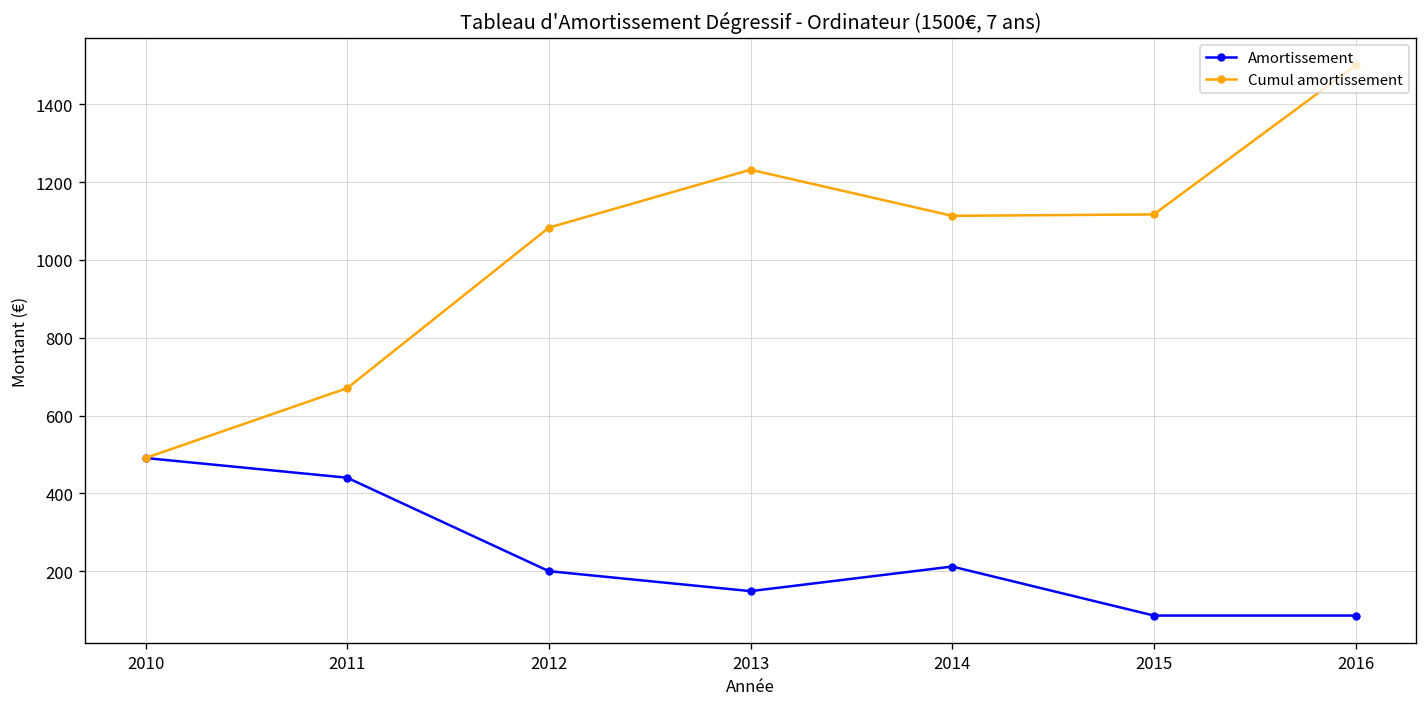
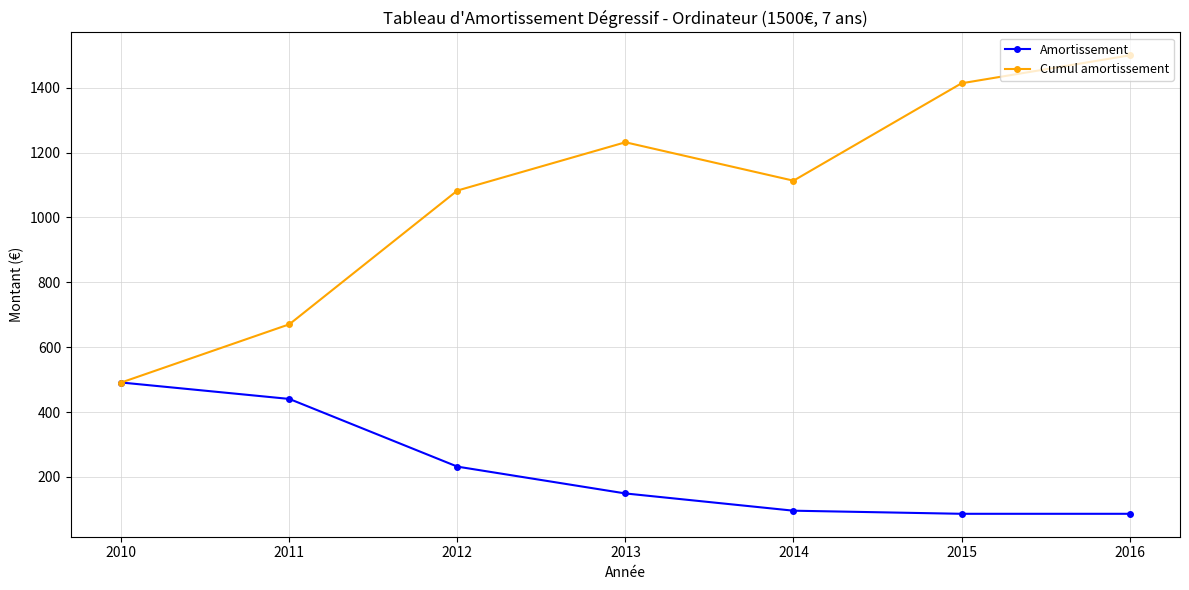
Amortissement, 2012: 200 -> 230
Amortissement, 2014: 210 -> 100
Cumul amortissement, 2015: 1120 -> 1410
